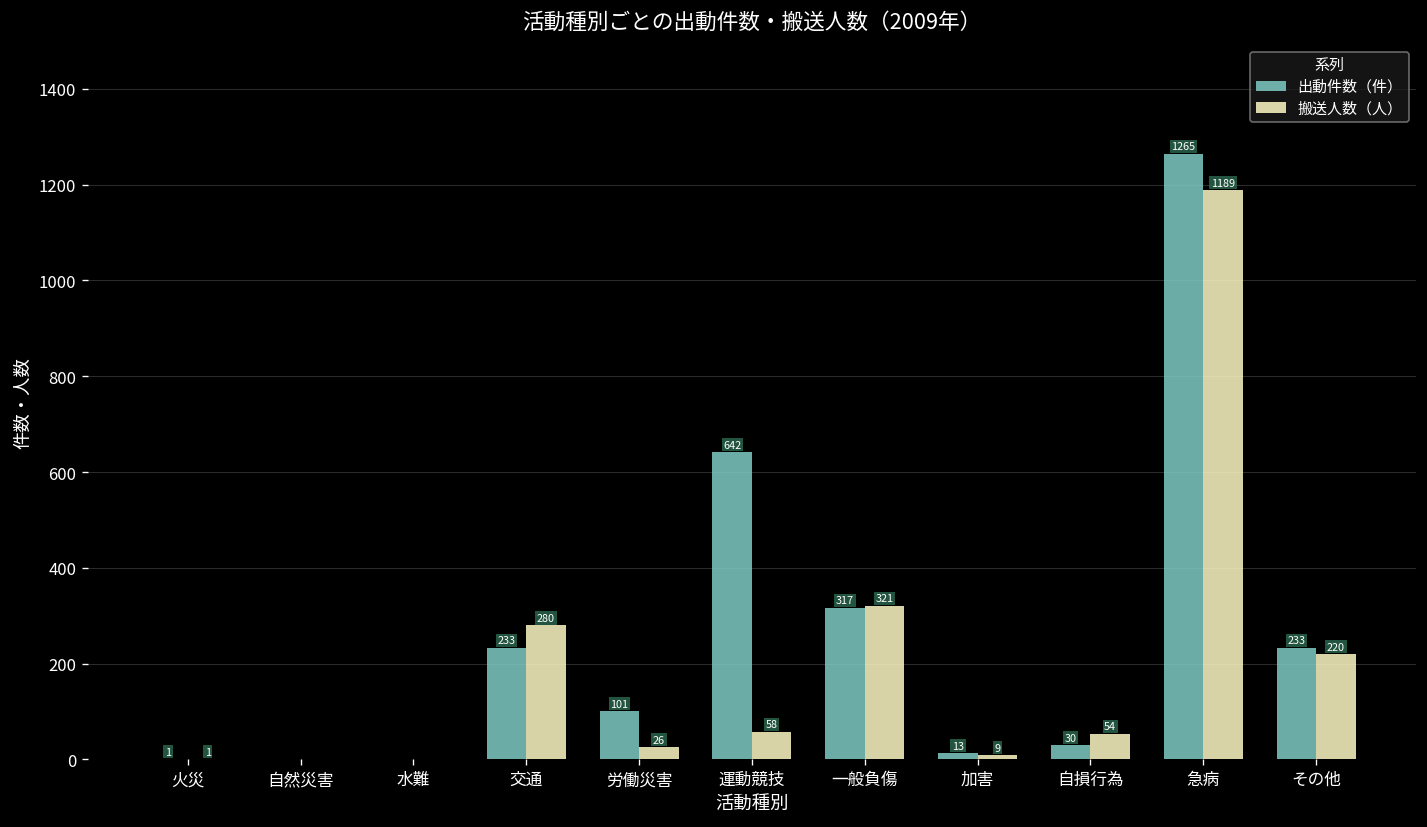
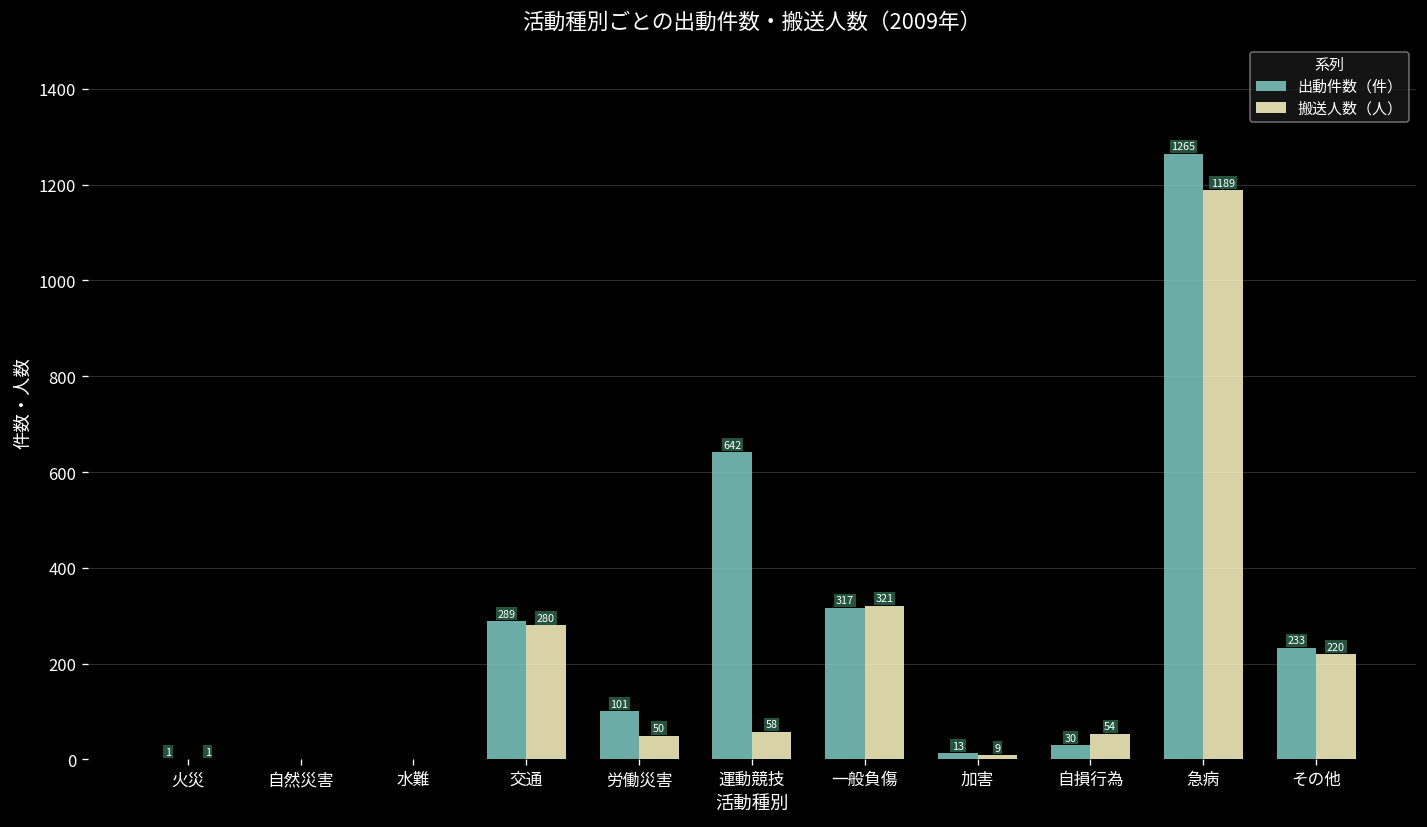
出動件数（件）, 交通: 233 -> 289
搬送人数（人）, 労働災害: 26 -> 50
